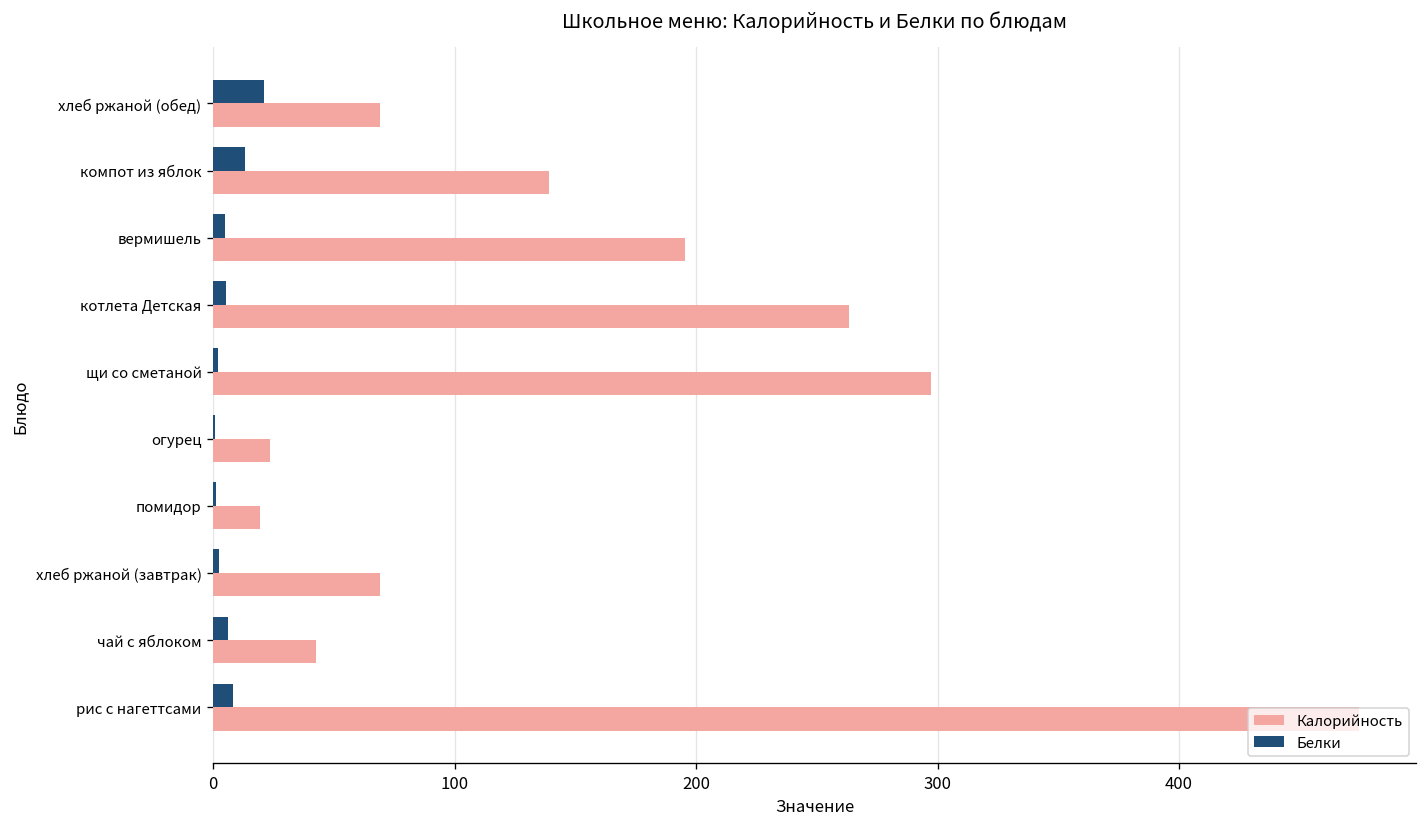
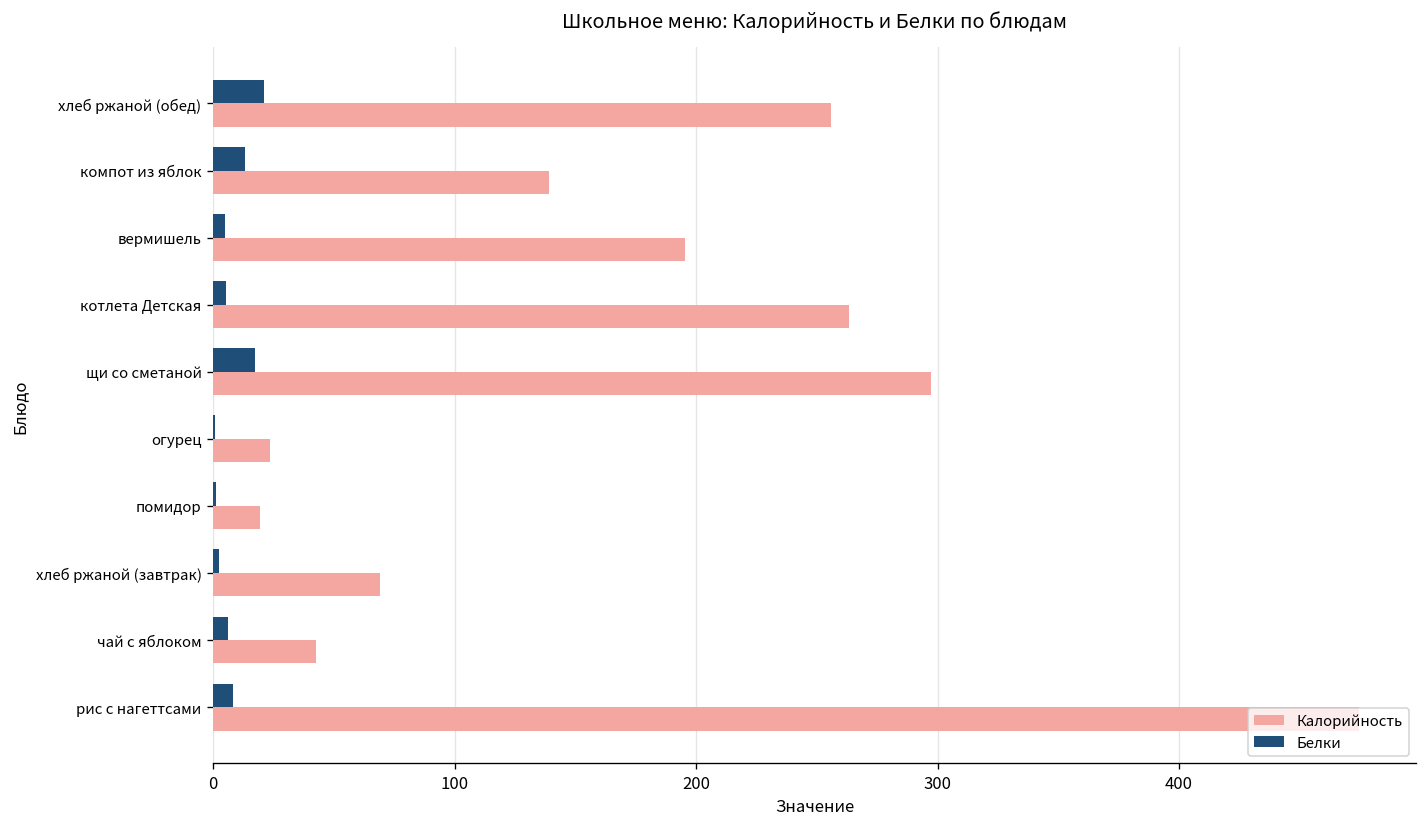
Калорийность, хлеб ржаной (обед): 69 -> 256
Белки, щи со сметаной: 2 -> 18
